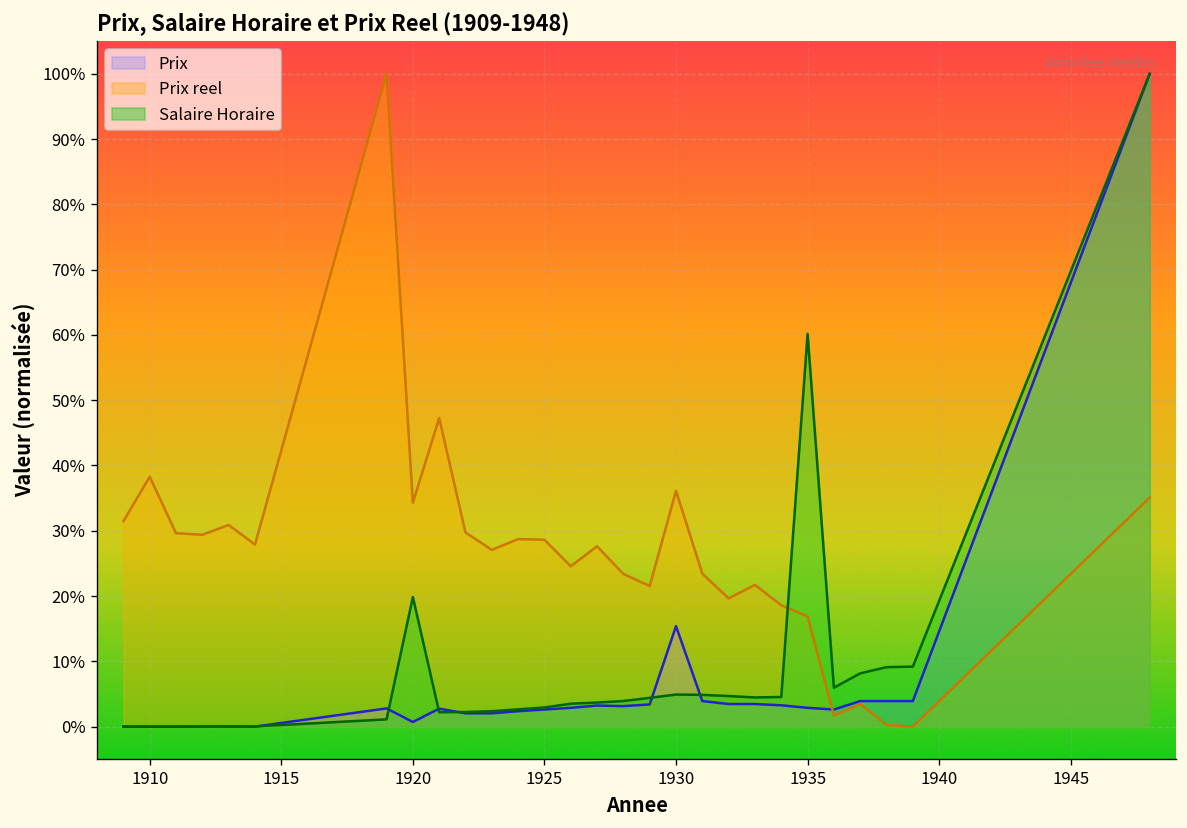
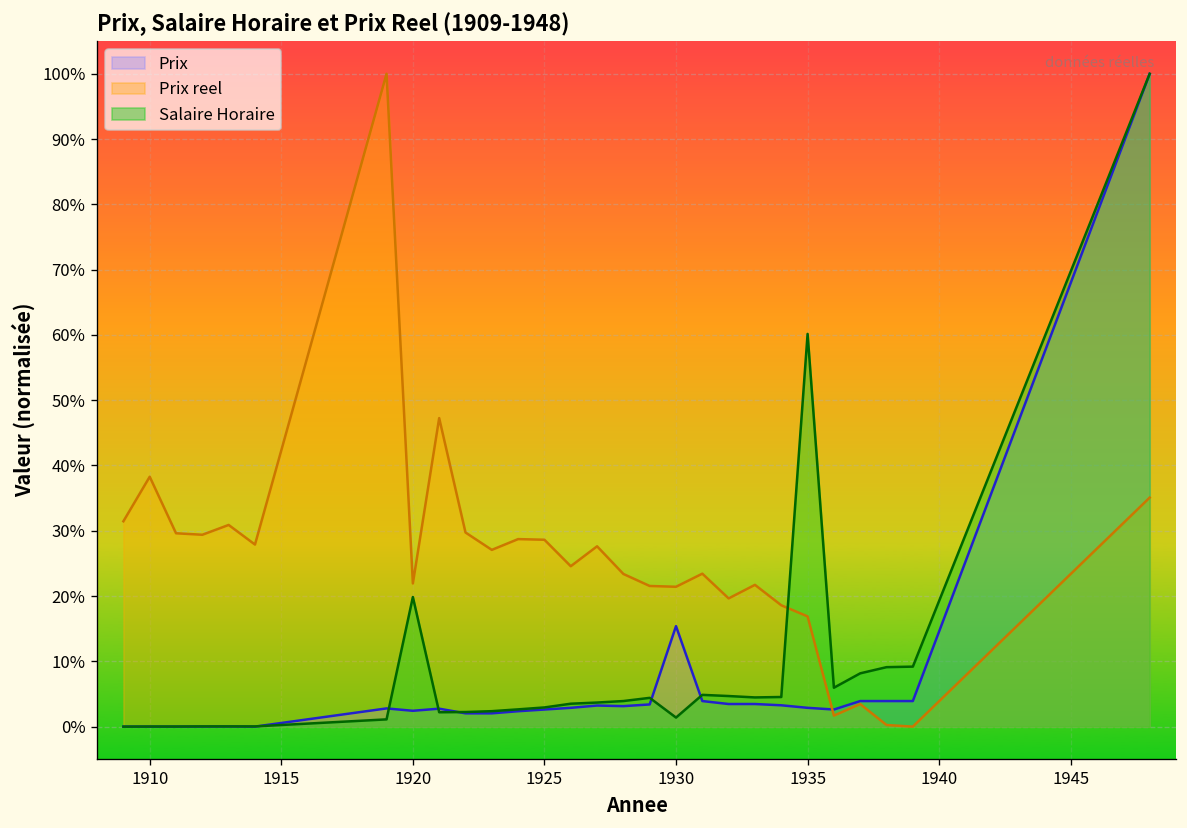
Prix, 1920: 1% -> 2%
Prix reel, 1920: 34% -> 22%
Prix reel, 1930: 36% -> 21%
Salaire Horaire, 1930: 5% -> 1%
